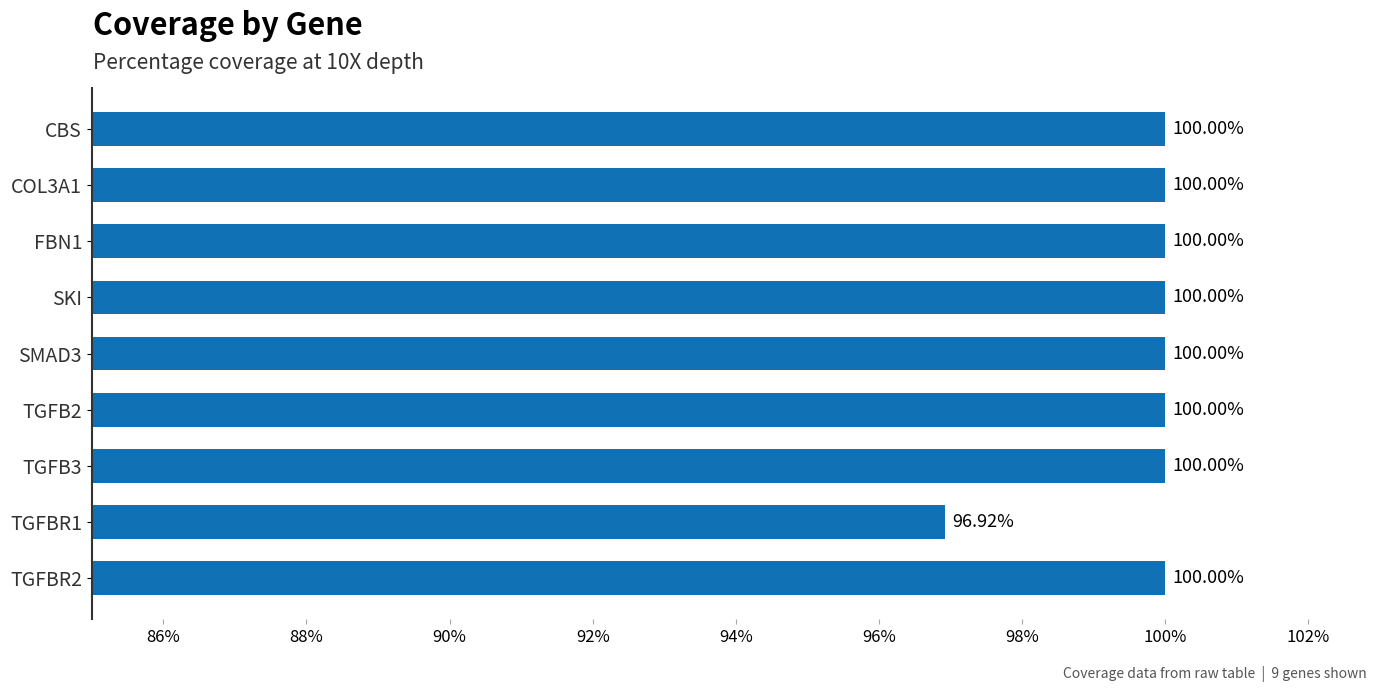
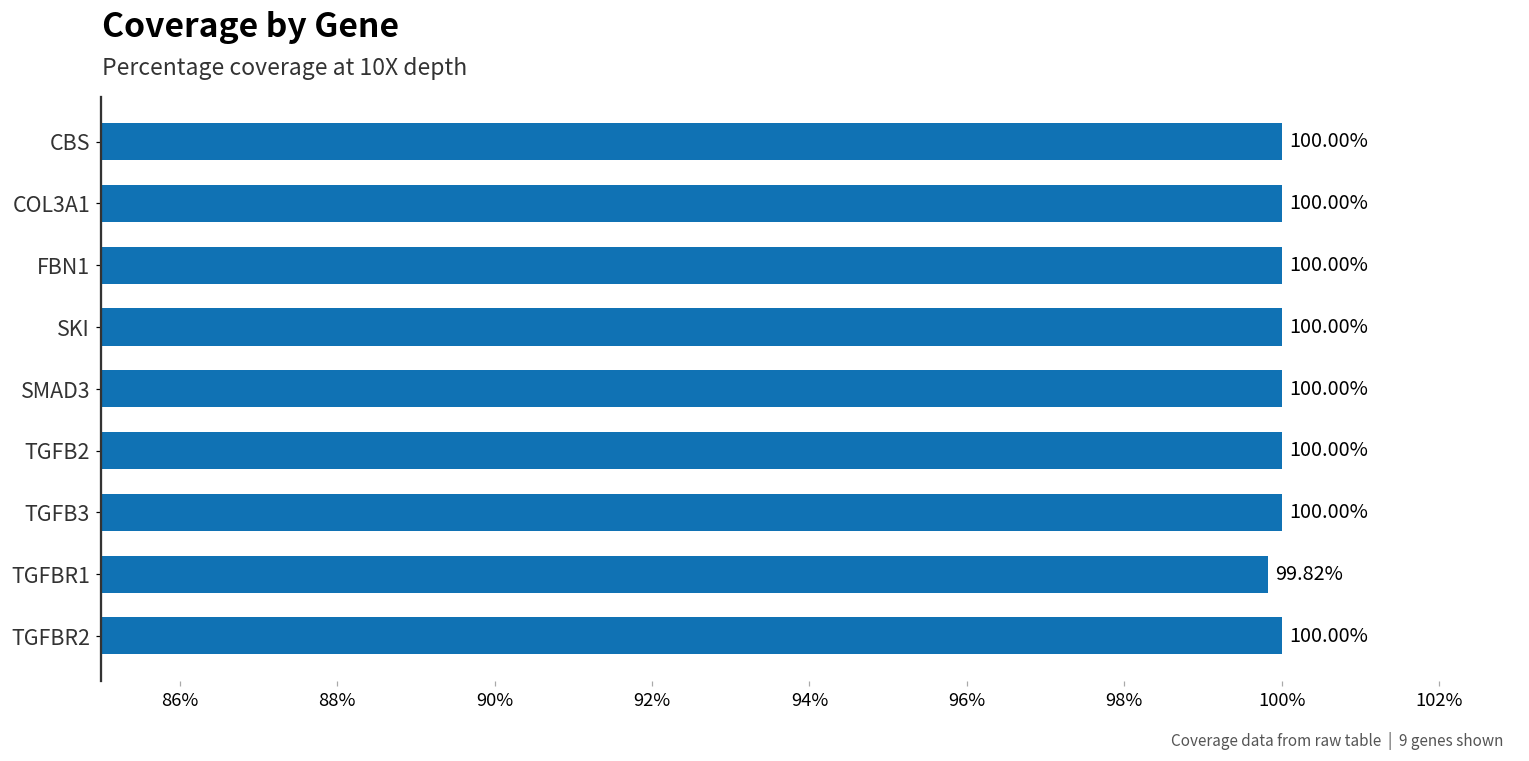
TGFBR1: 96.92% -> 99.82%
